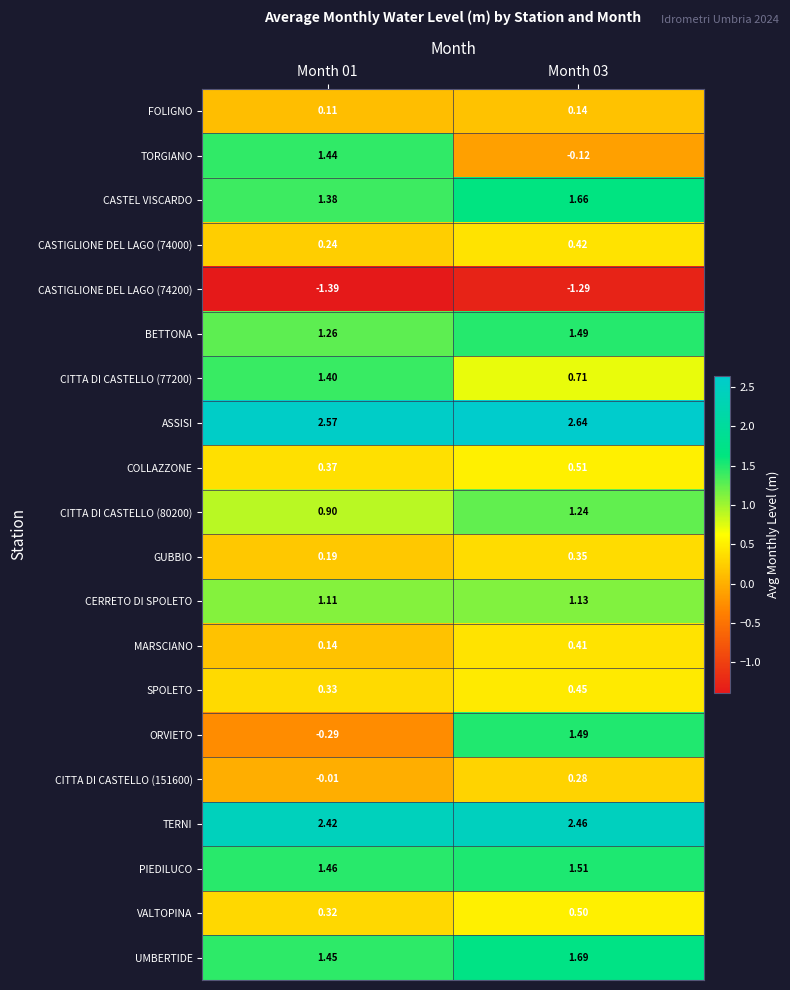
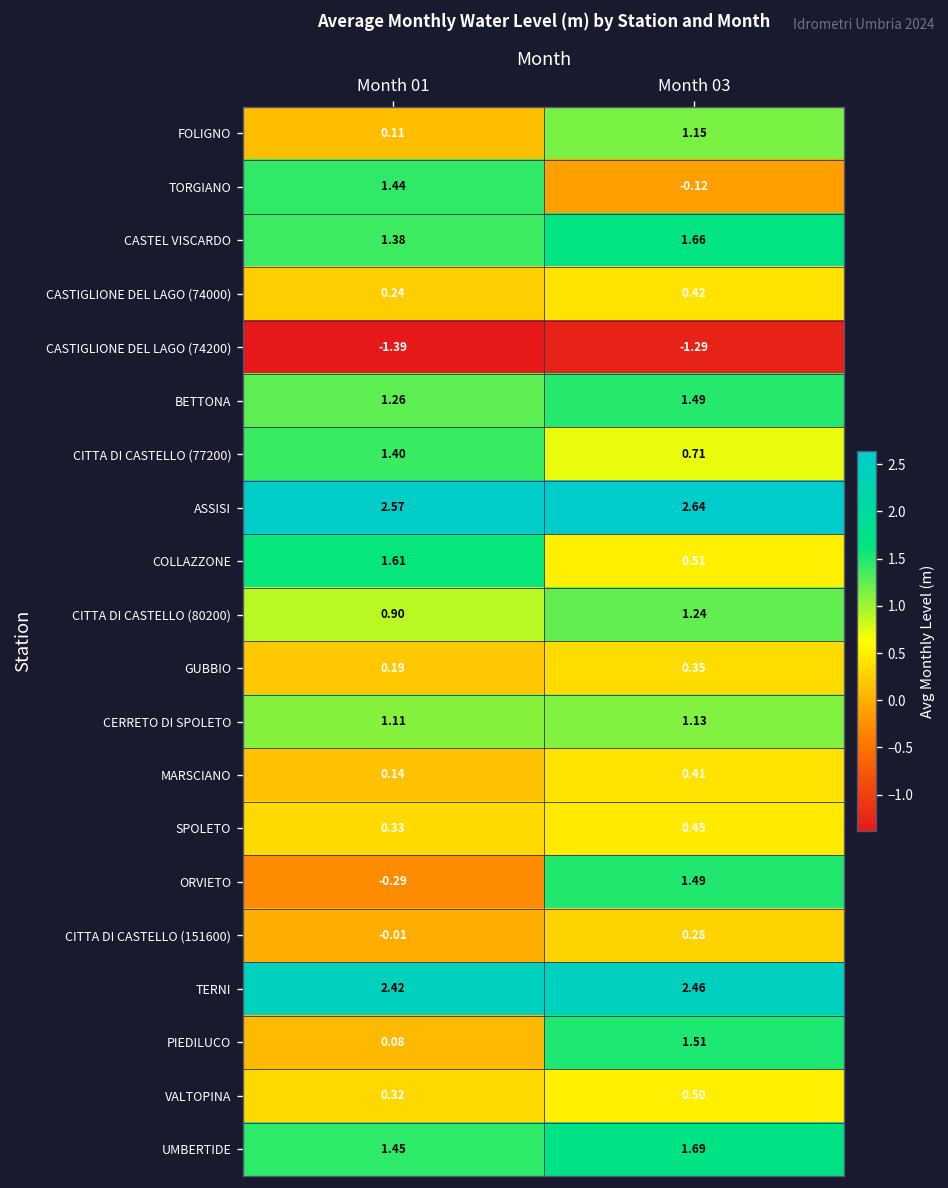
FOLIGNO, Month 03: 0.14 -> 1.15
COLLAZZONE, Month 01: 0.37 -> 1.61
PIEDILUCO, Month 01: 1.46 -> 0.08
